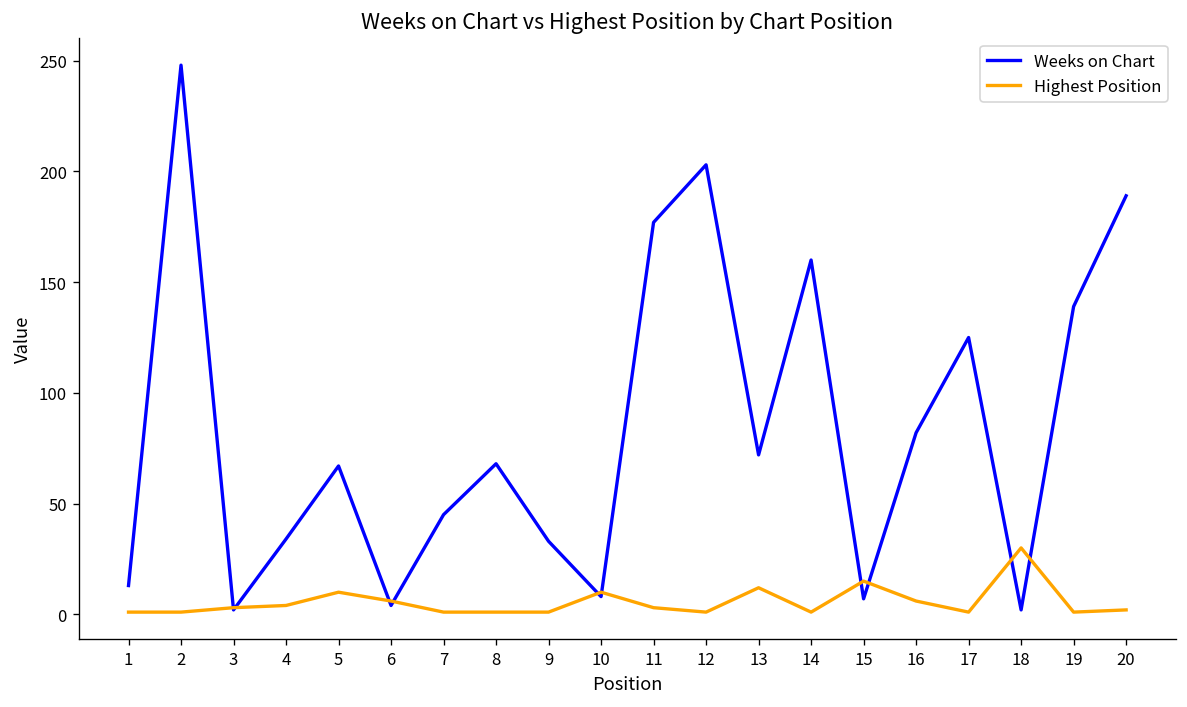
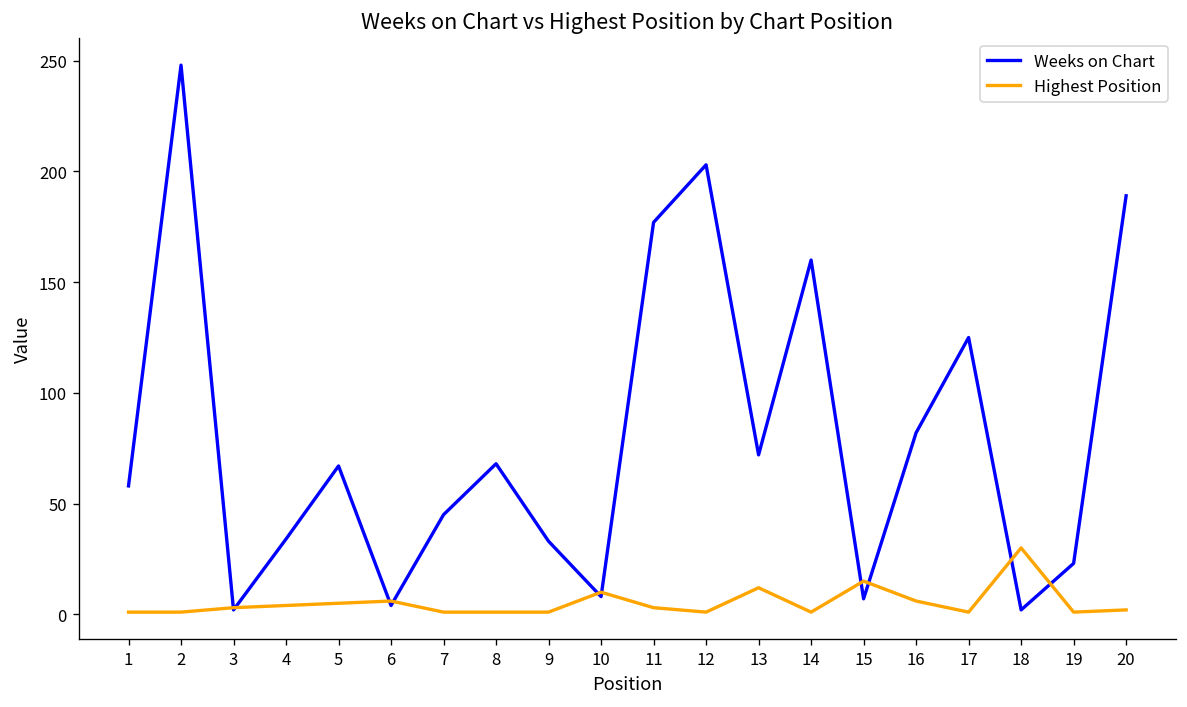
Weeks on Chart, 1: 13 -> 58
Highest Position, 5: 10 -> 5
Weeks on Chart, 19: 139 -> 23
